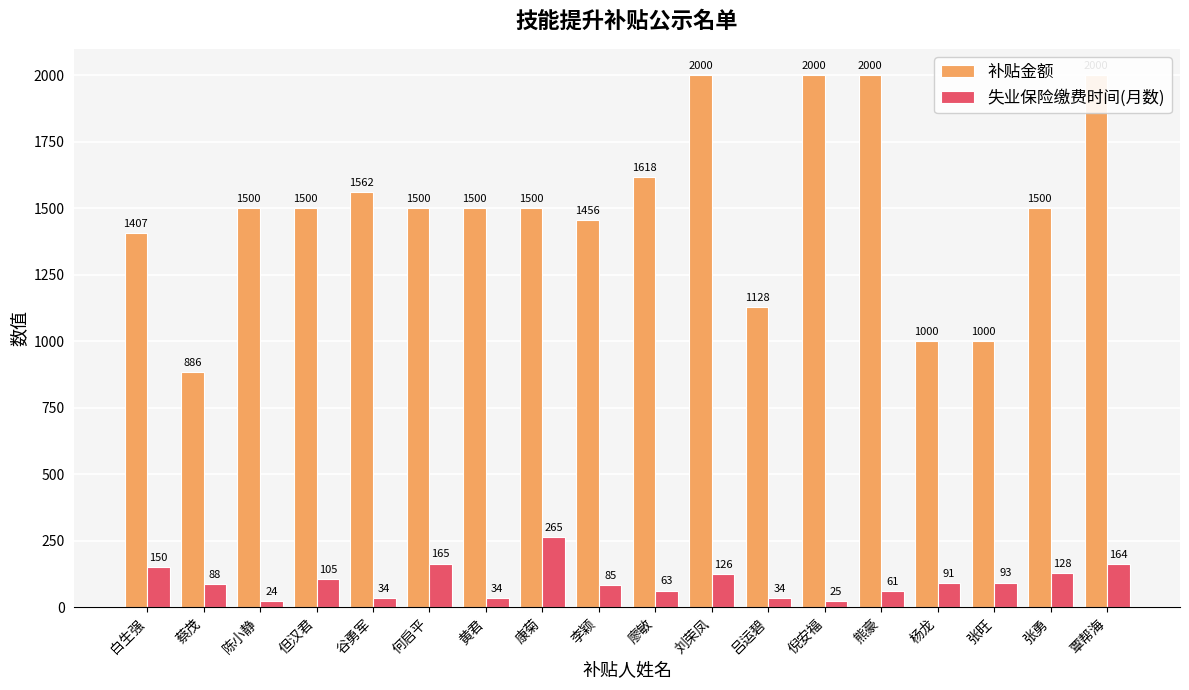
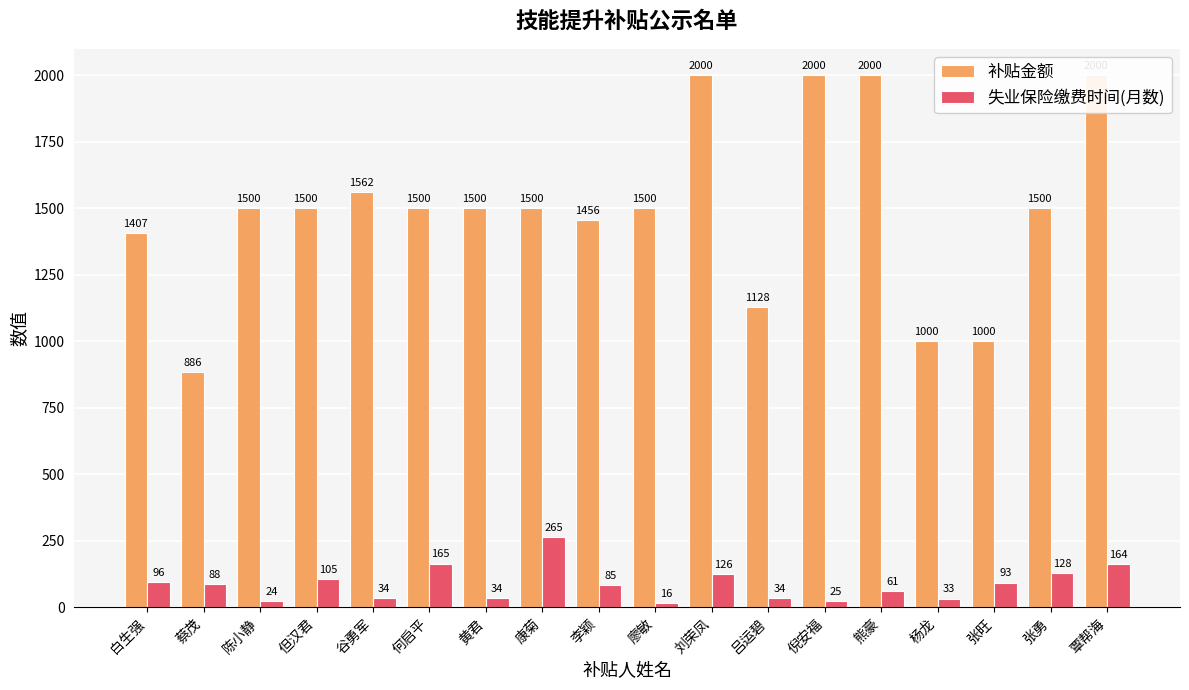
失业保险缴费时间(月数), 白生强: 150 -> 96
补贴金额, 廖敏: 1618 -> 1500
失业保险缴费时间(月数), 廖敏: 63 -> 16
失业保险缴费时间(月数), 杨龙: 91 -> 33
